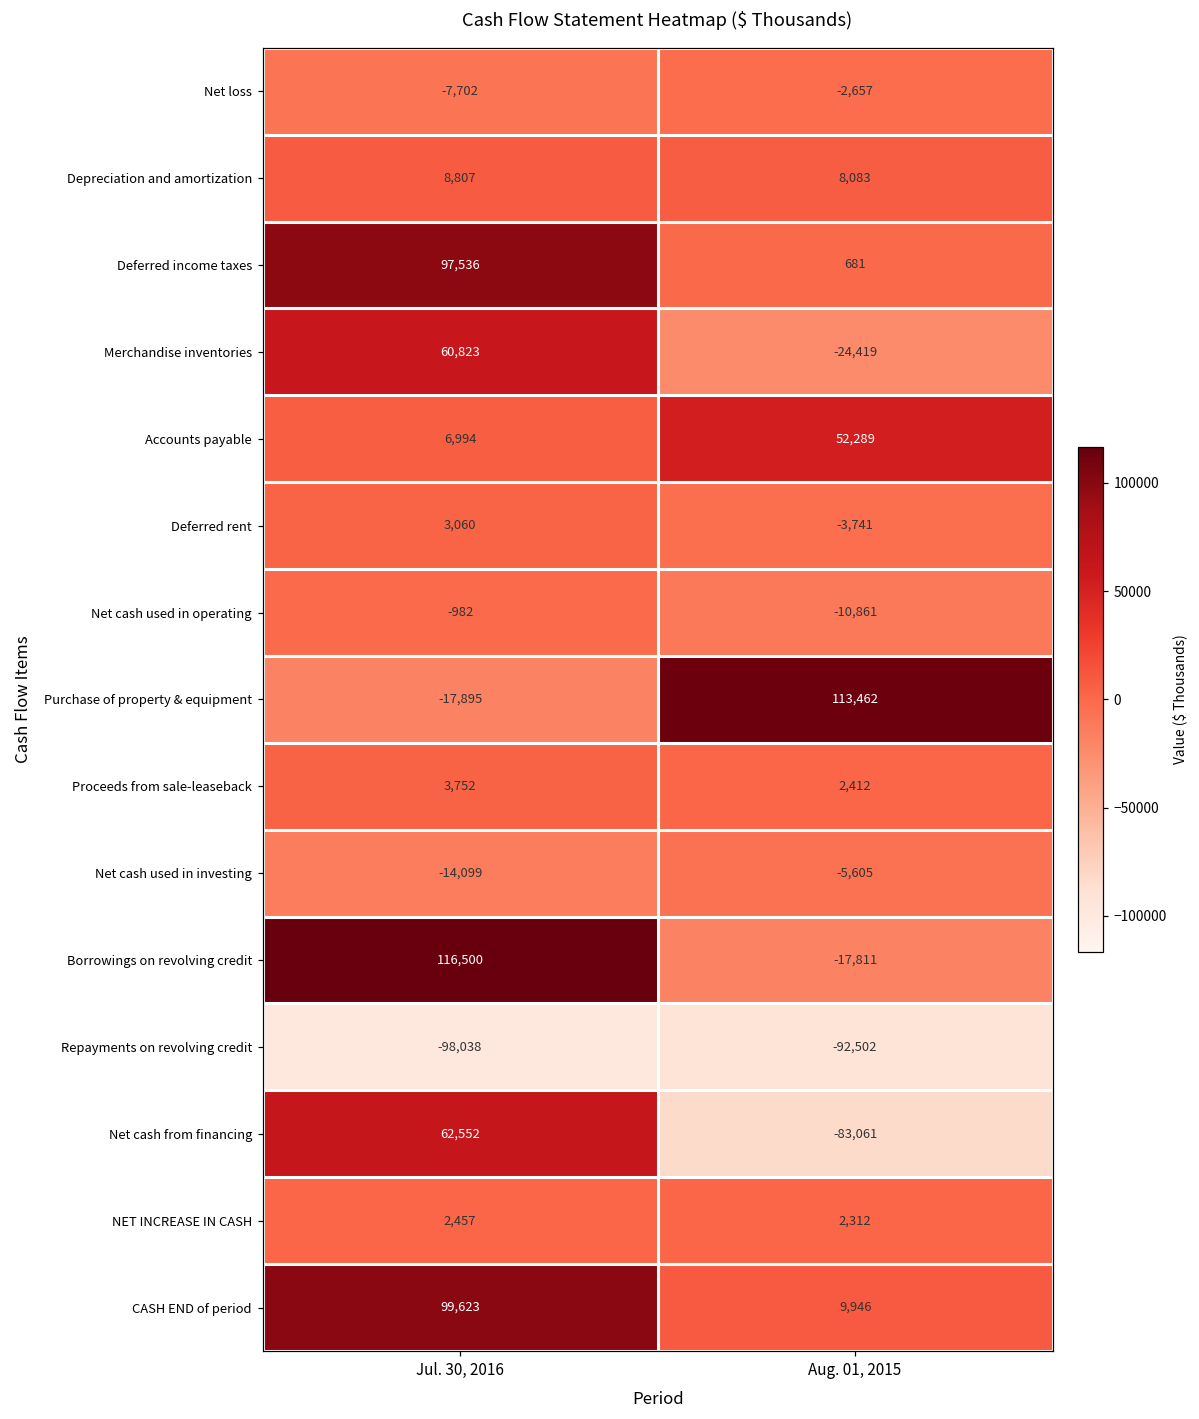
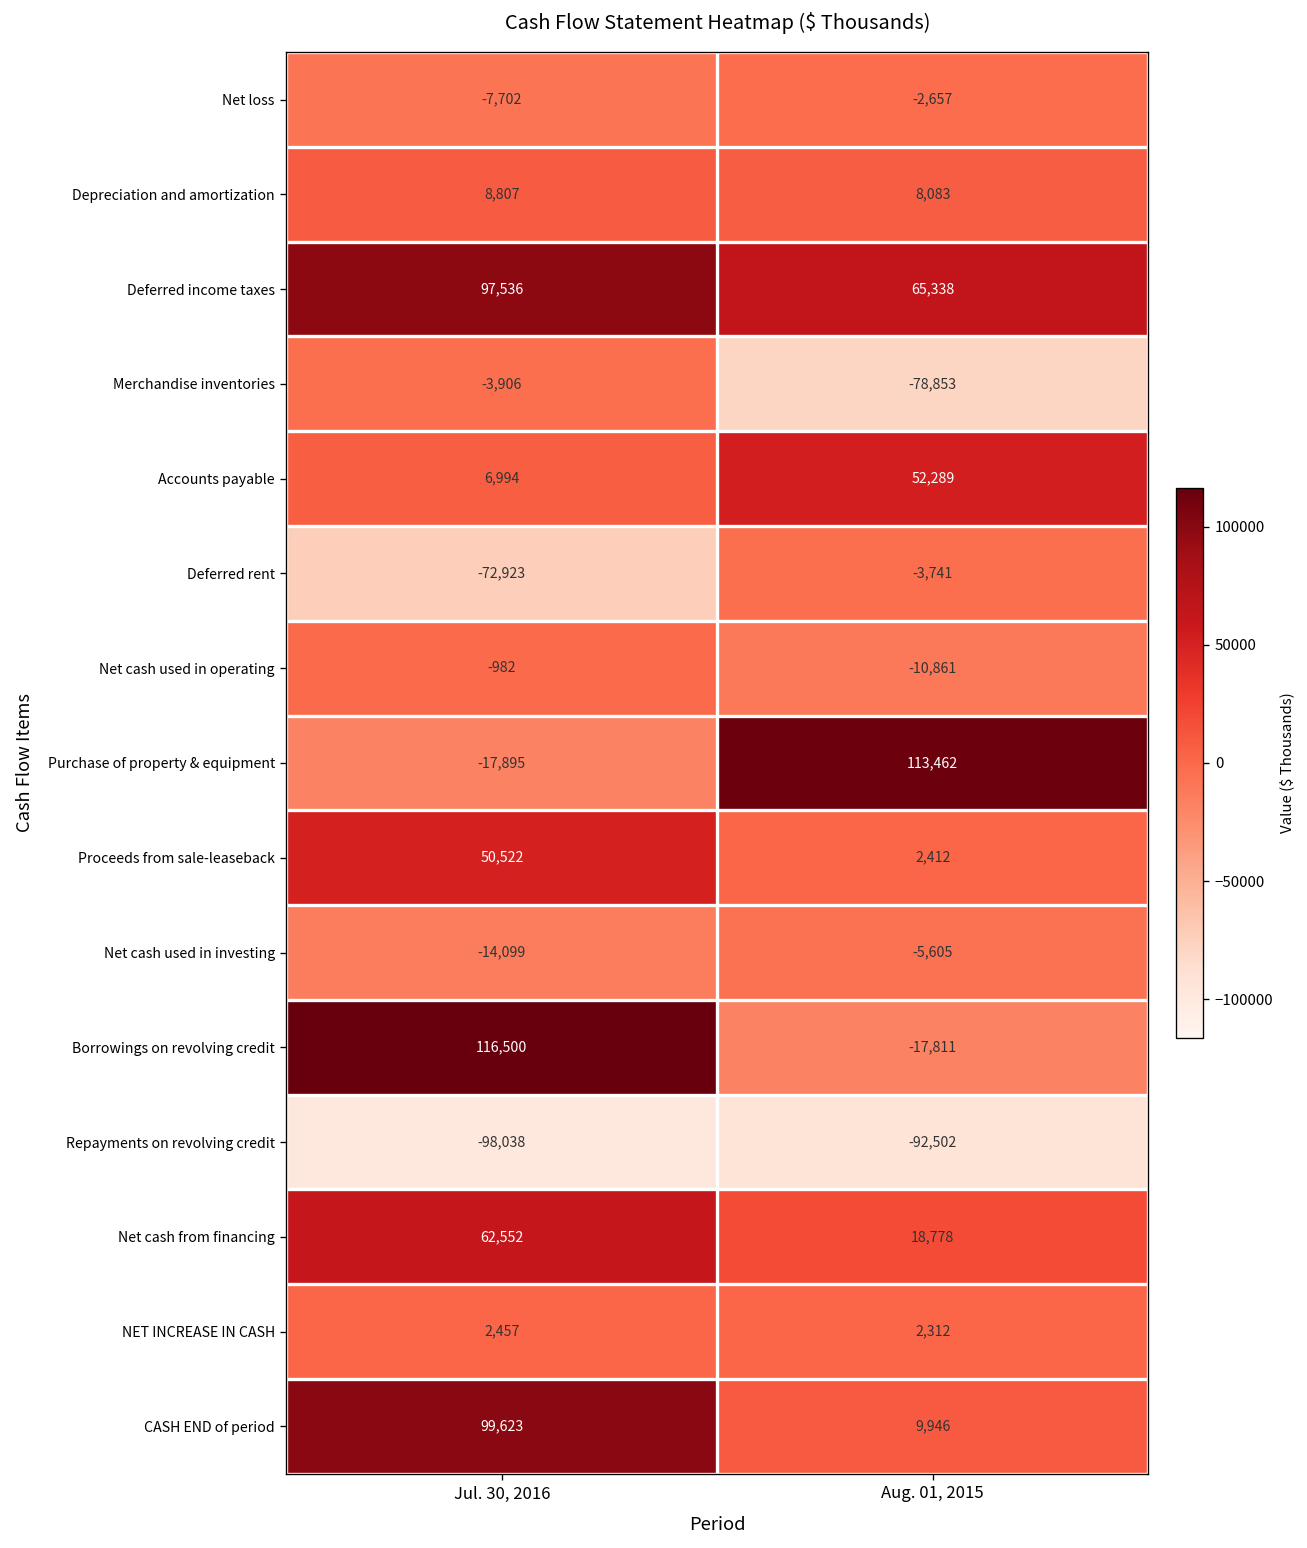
Deferred income taxes, Aug. 01, 2015: 681 -> 65,338
Merchandise inventories, Jul. 30, 2016: 60,823 -> -3,906
Merchandise inventories, Aug. 01, 2015: -24,419 -> -78,853
Deferred rent, Jul. 30, 2016: 3,060 -> -72,923
Proceeds from sale-leaseback, Jul. 30, 2016: 3,752 -> 50,522
Net cash from financing, Aug. 01, 2015: -83,061 -> 18,778
